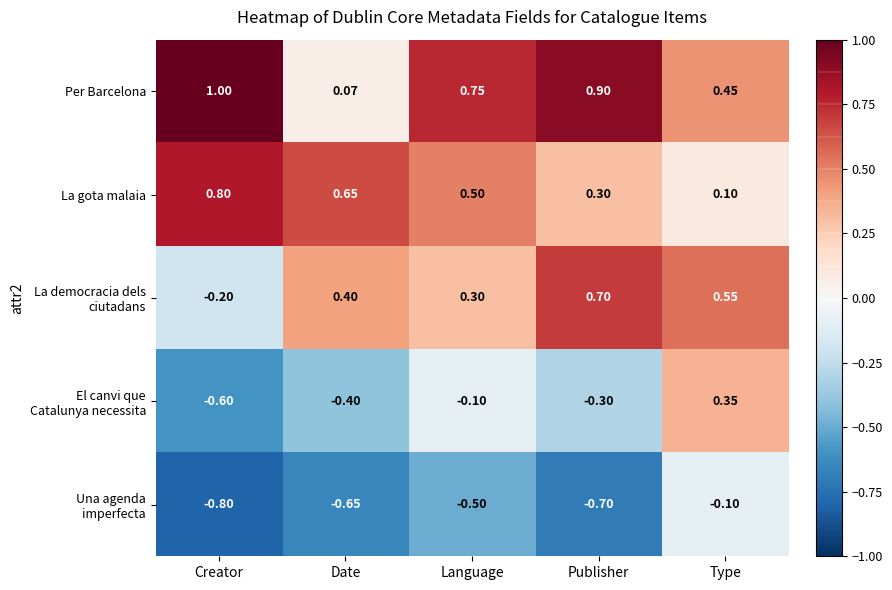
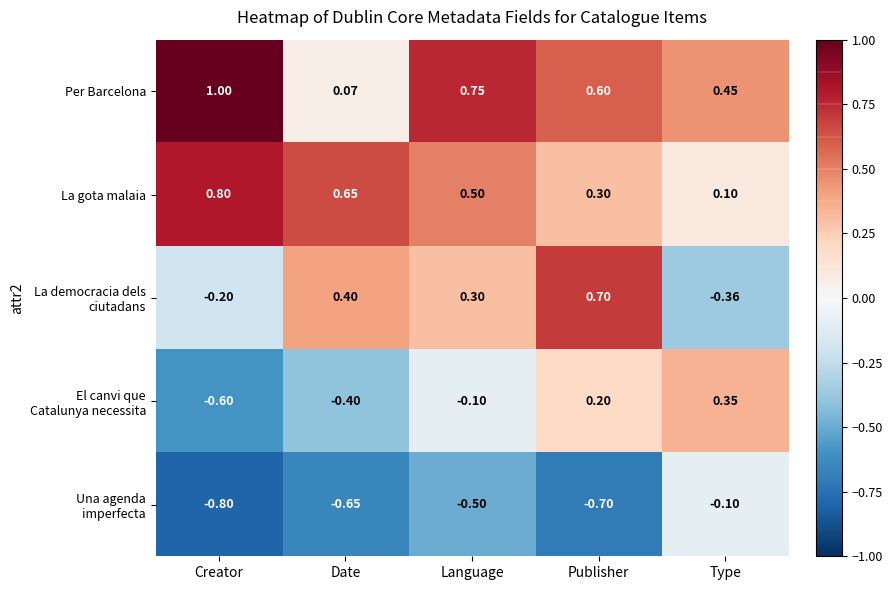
Per Barcelona, Publisher: 0.90 -> 0.60
La democracia dels ciutadans, Type: 0.55 -> -0.36
El canvi que Catalunya necessita, Publisher: -0.30 -> 0.20
